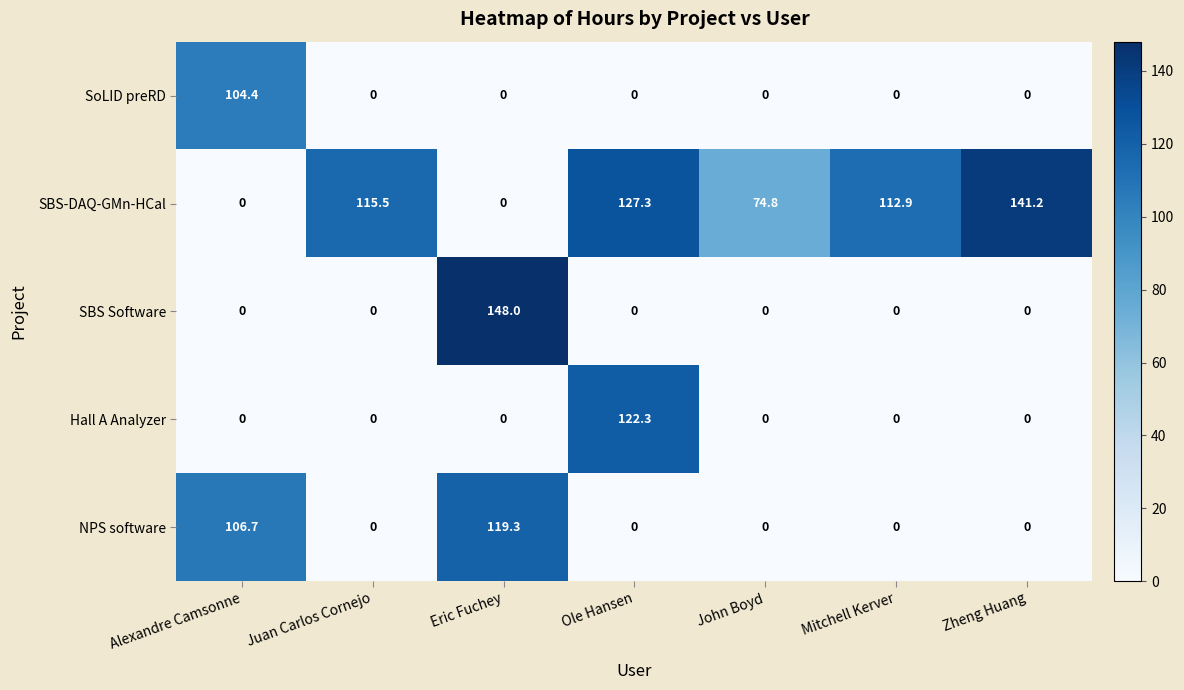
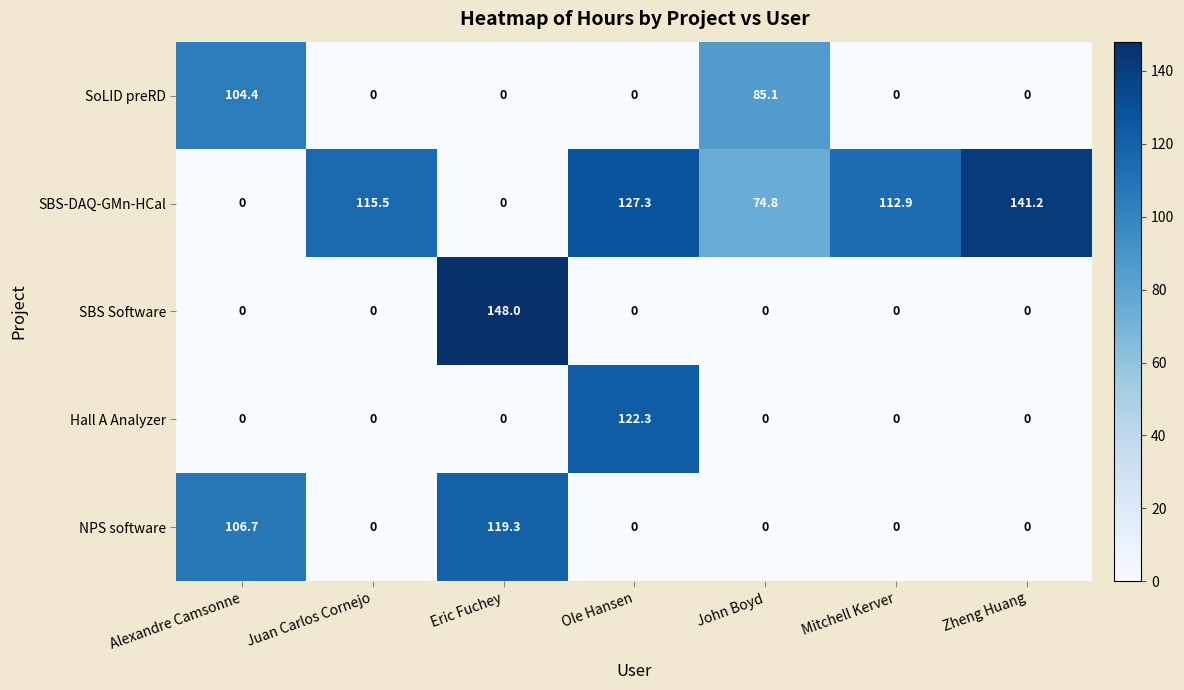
SoLID preRD, John Boyd: 0 -> 85.1
